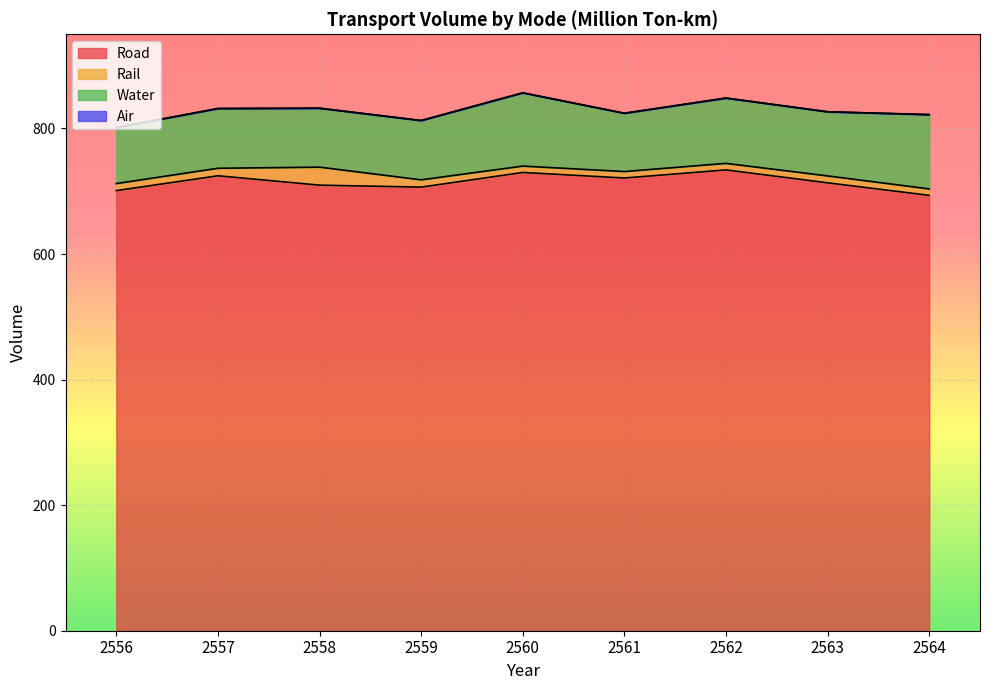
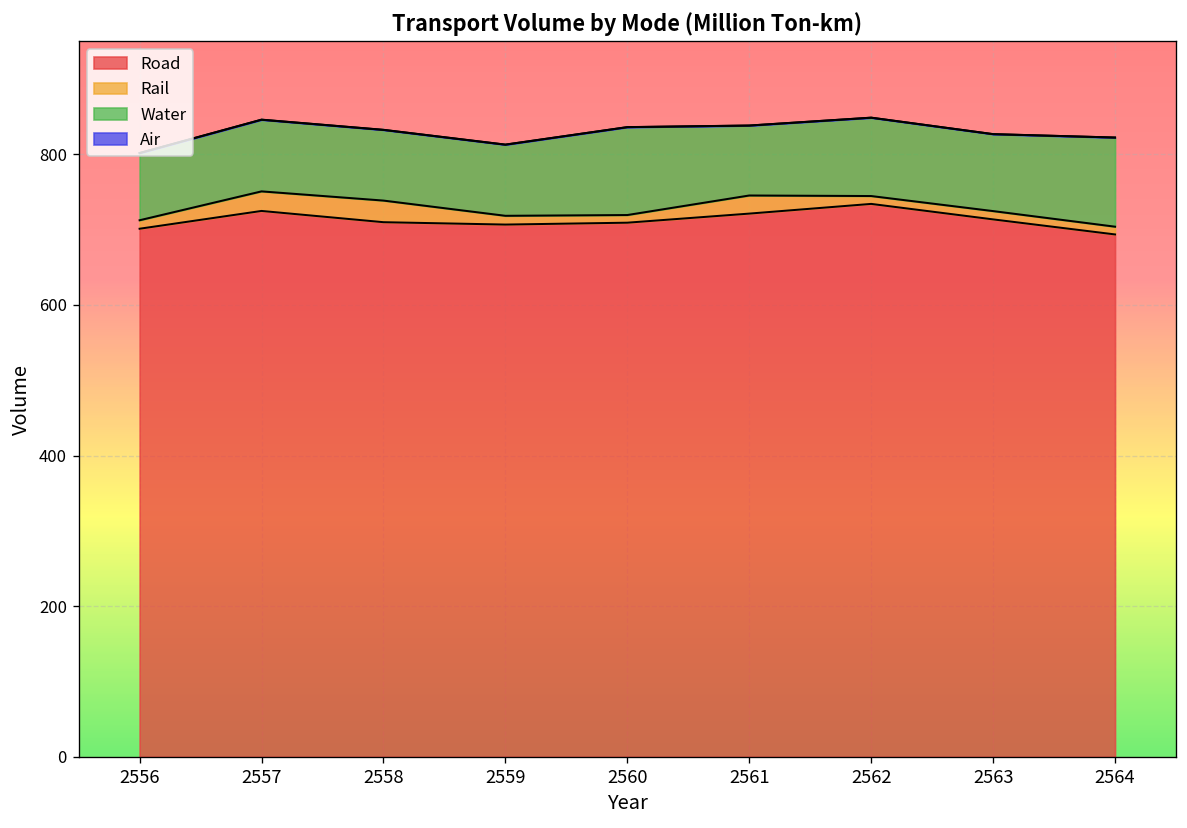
Rail, 2557: 10 -> 30
Road, 2560: 730 -> 710
Rail, 2561: 10 -> 20
